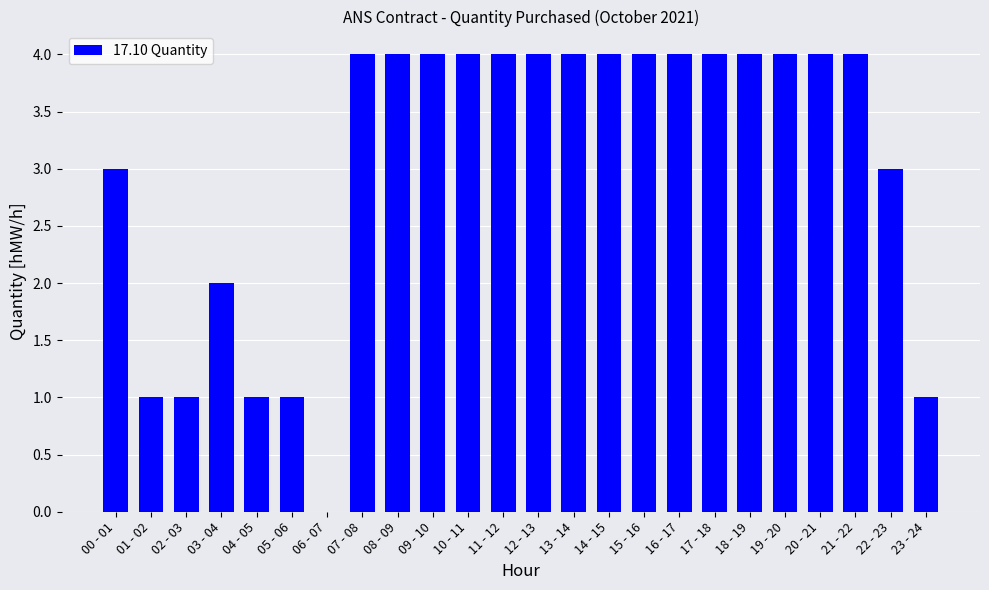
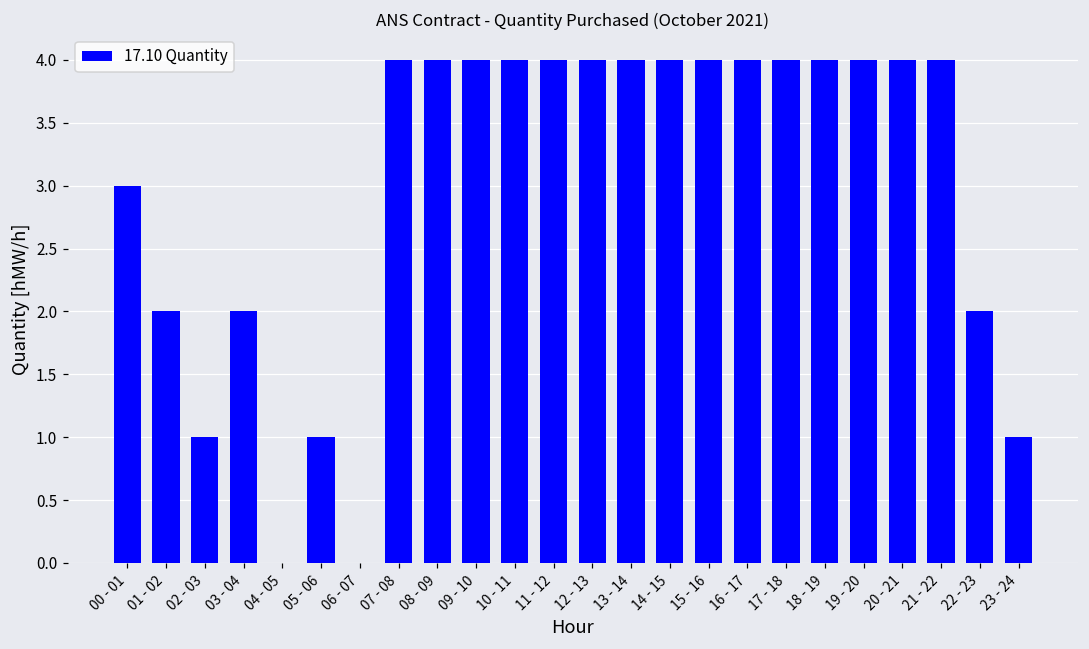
01 - 02: 1 -> 2
04 - 05: 1 -> 0
22 - 23: 3 -> 2
